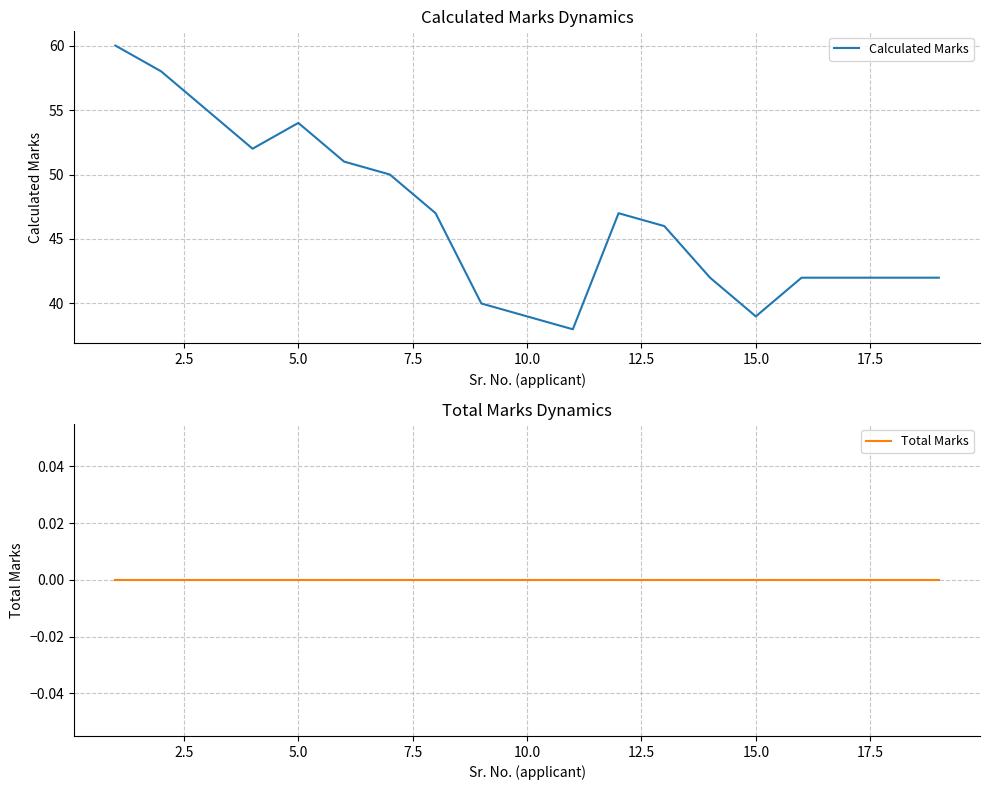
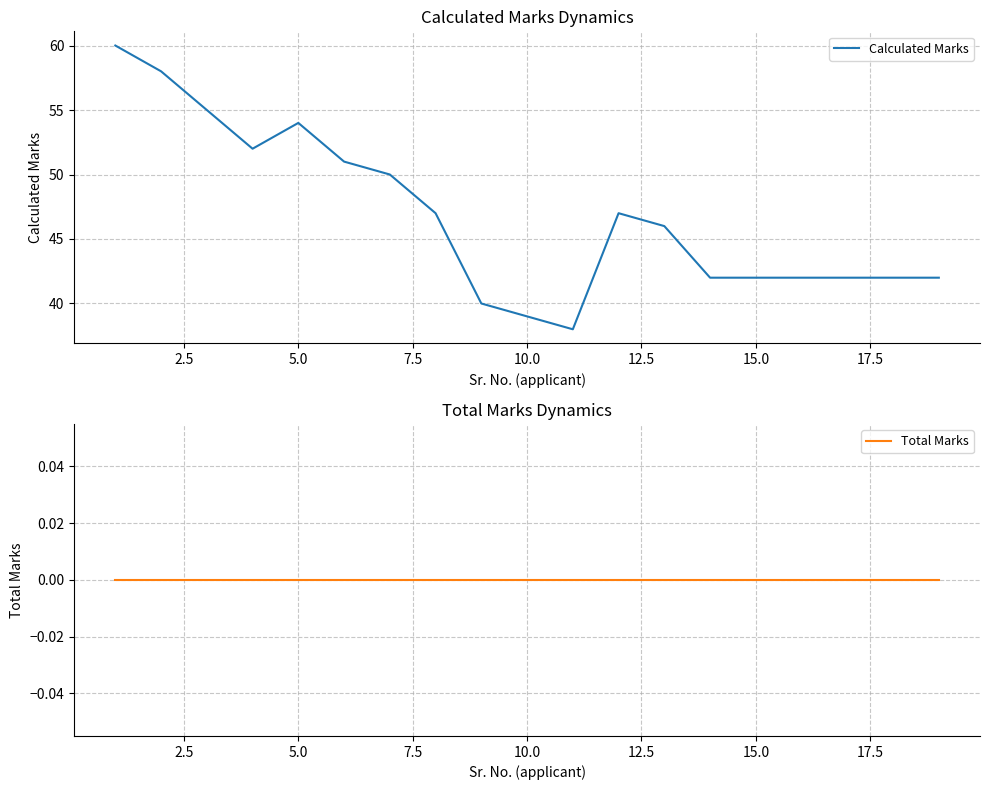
Calculated Marks Dynamics, 15.0: 39 -> 42
